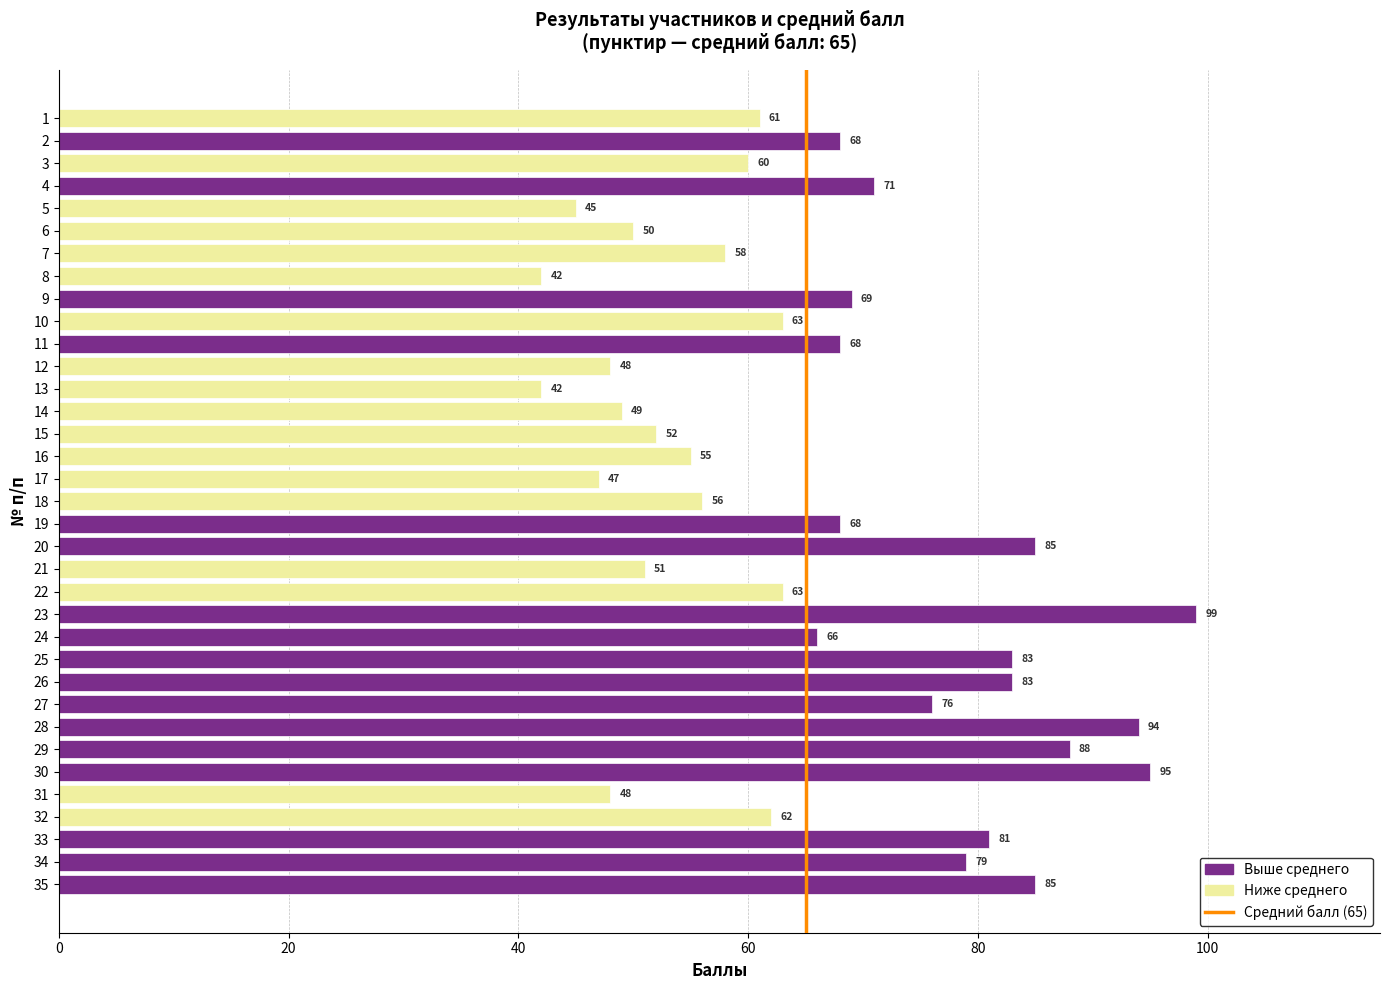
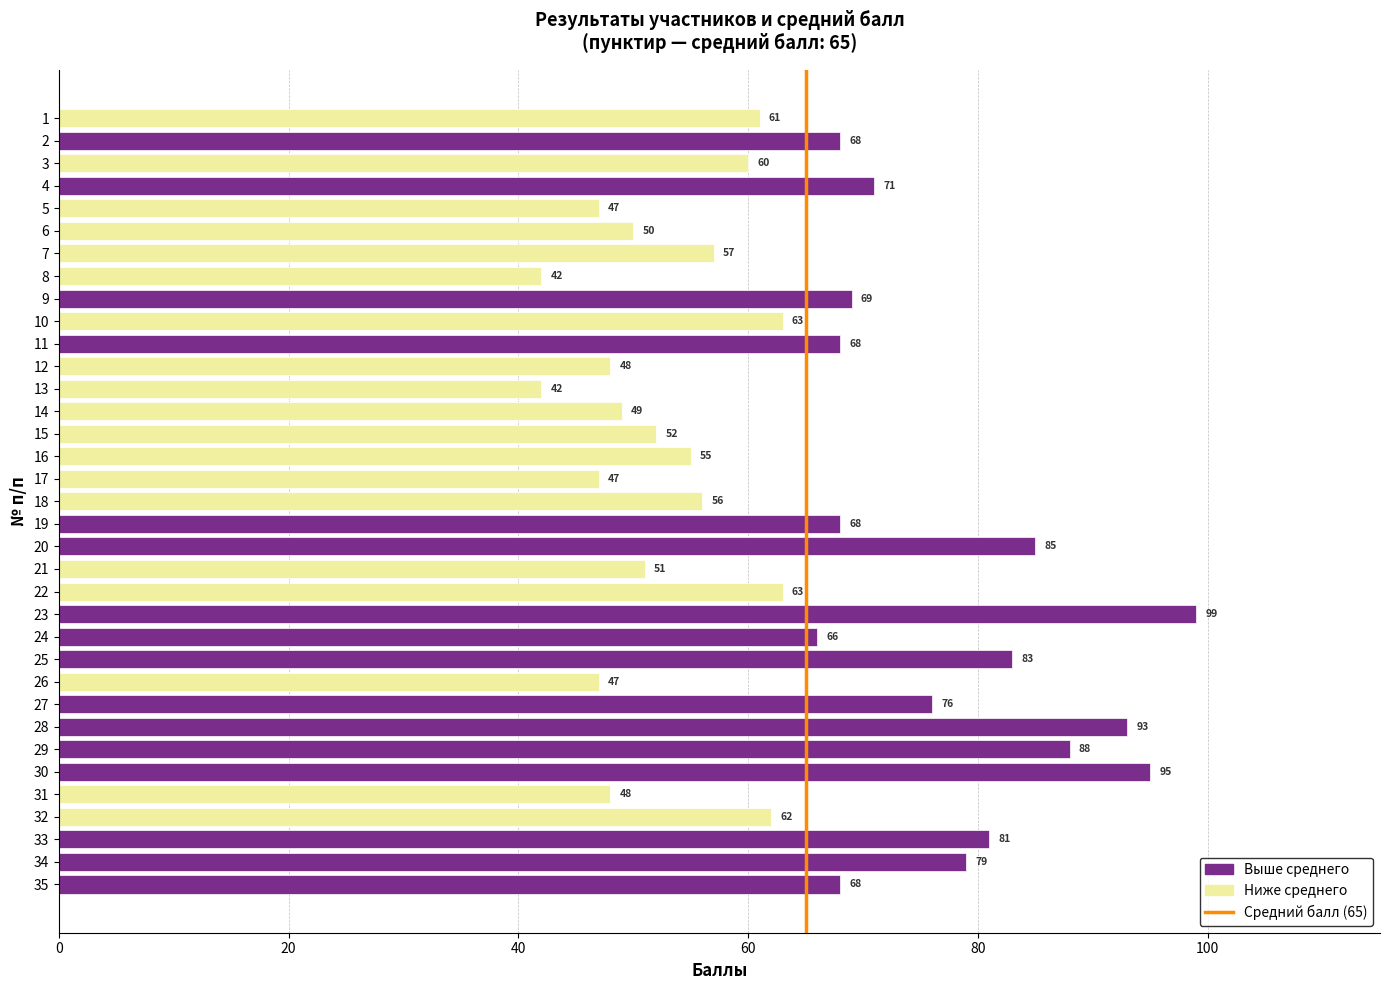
5: 45 -> 47
7: 58 -> 57
26: 83 -> 47
28: 94 -> 93
35: 85 -> 68
